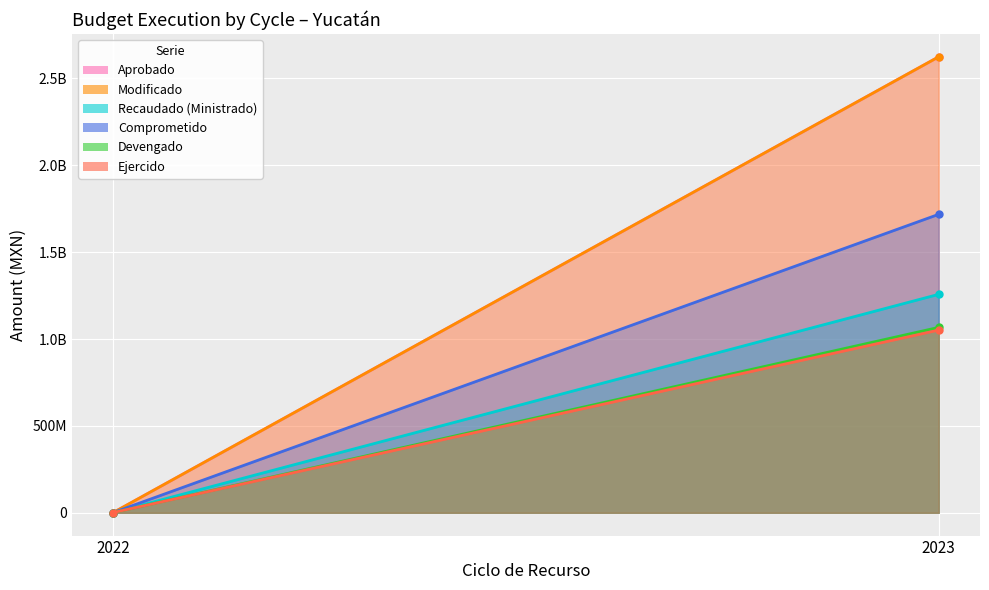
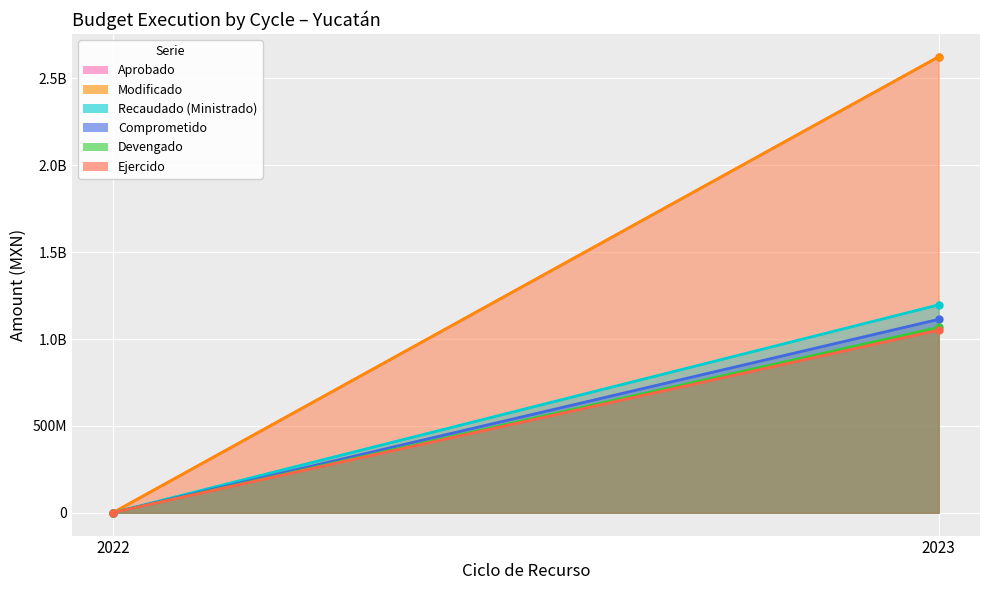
Recaudado (Ministrado), 2023: 1260000000 -> 1200000000
Comprometido, 2023: 1720000000 -> 1110000000
